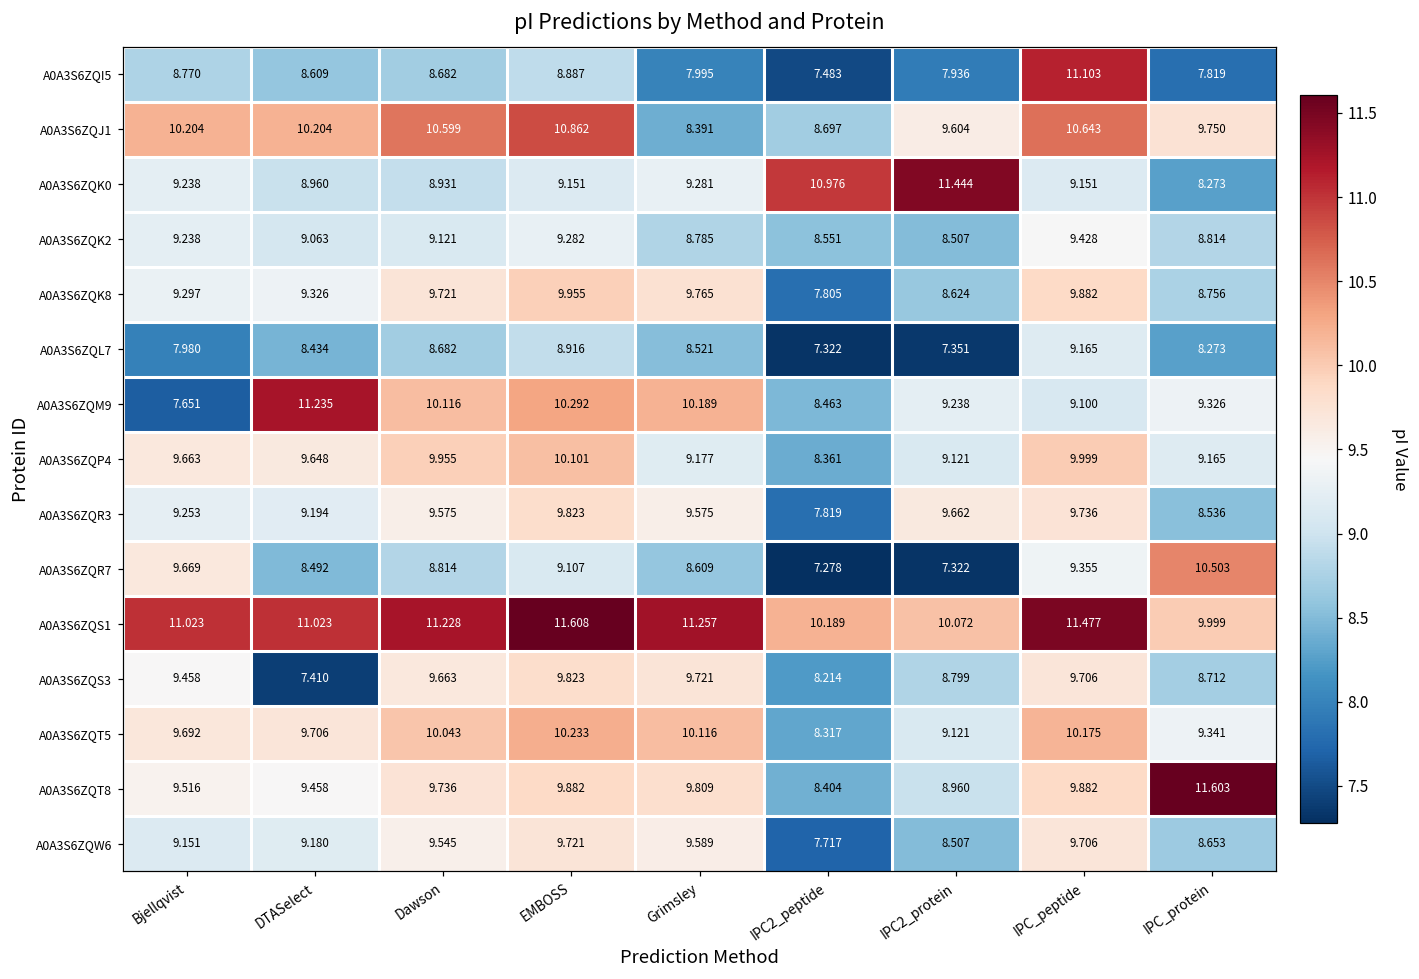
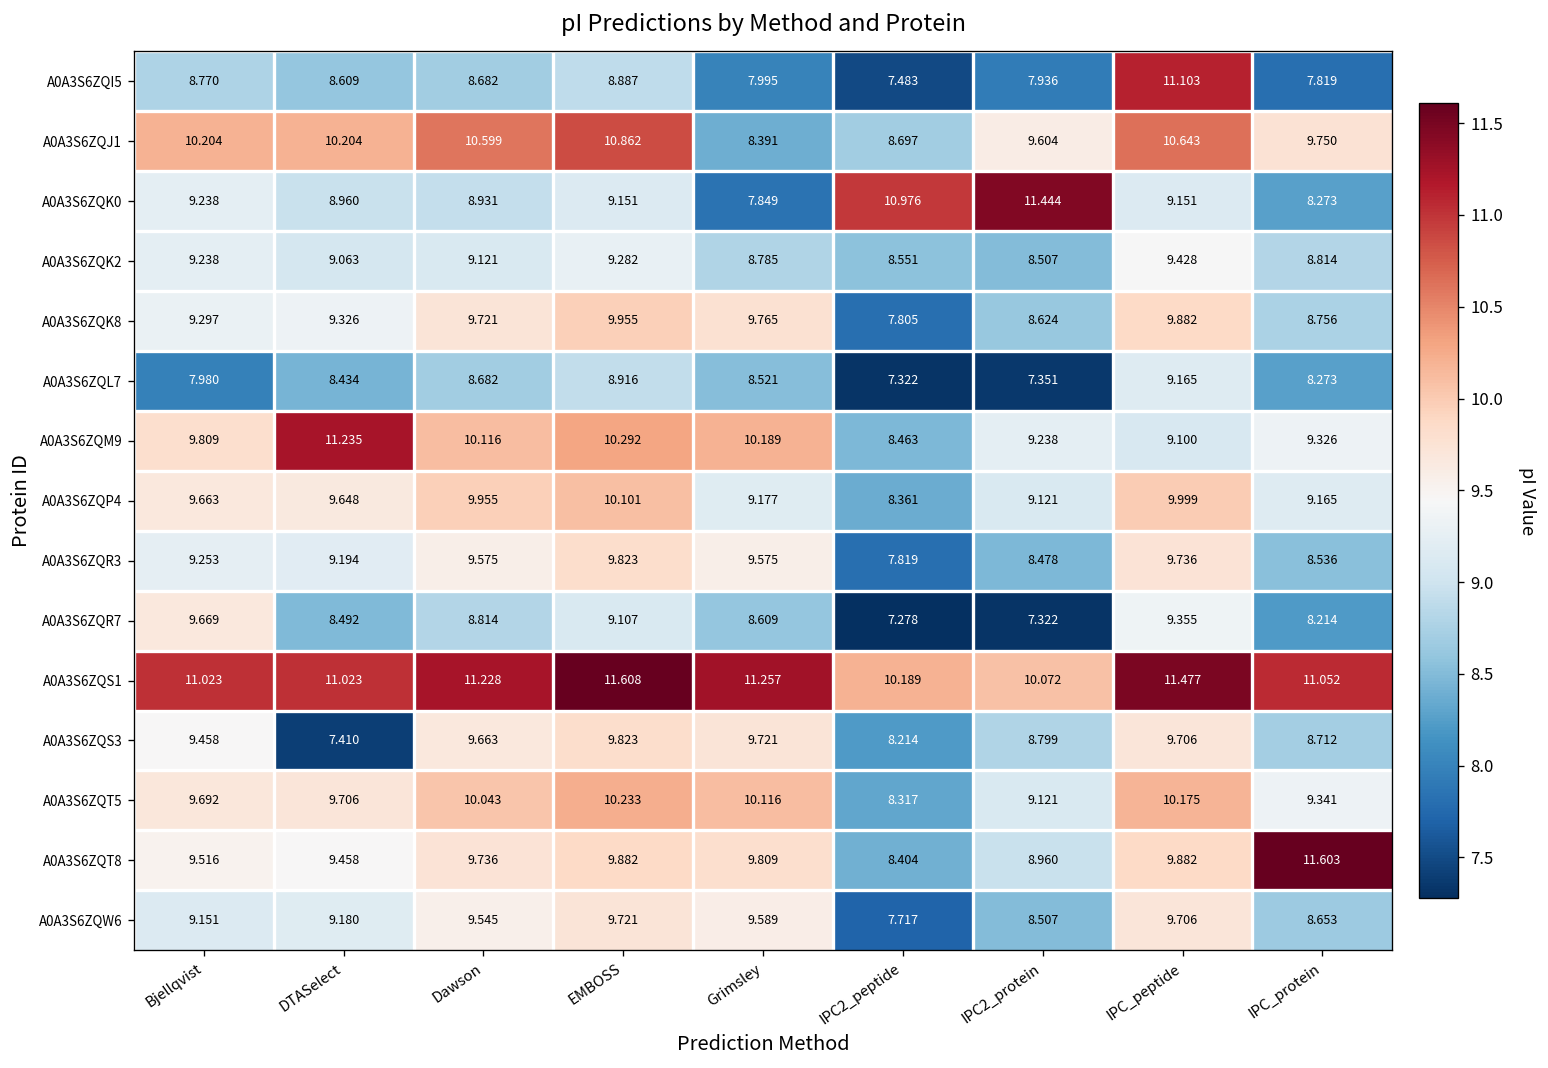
A0A3S6ZQK0, Grimsley: 9.281 -> 7.849
A0A3S6ZQM9, Bjellqvist: 7.651 -> 9.809
A0A3S6ZQR3, IPC2_protein: 9.662 -> 8.478
A0A3S6ZQR7, IPC_protein: 10.503 -> 8.214
A0A3S6ZQS1, IPC_protein: 9.999 -> 11.052
